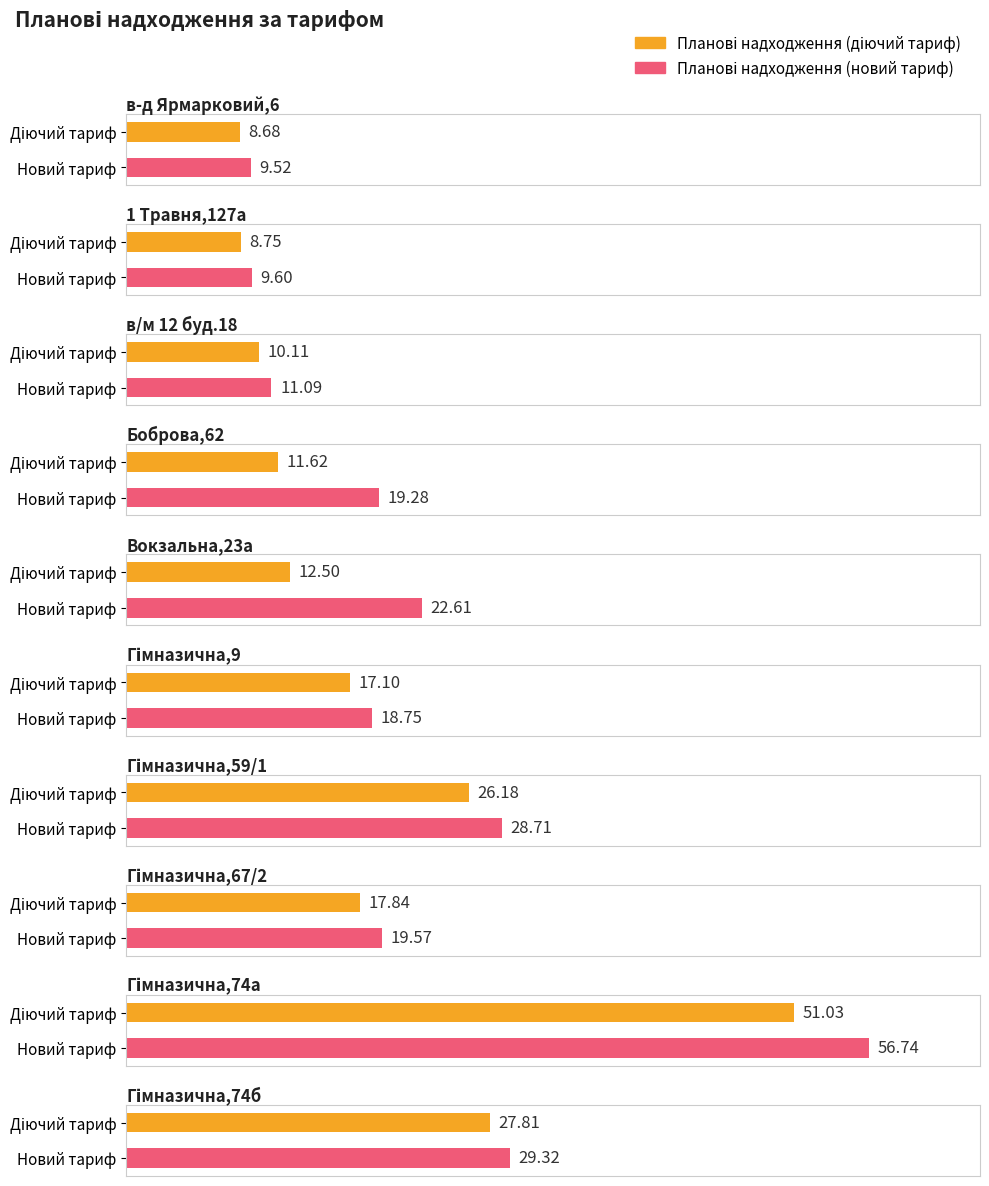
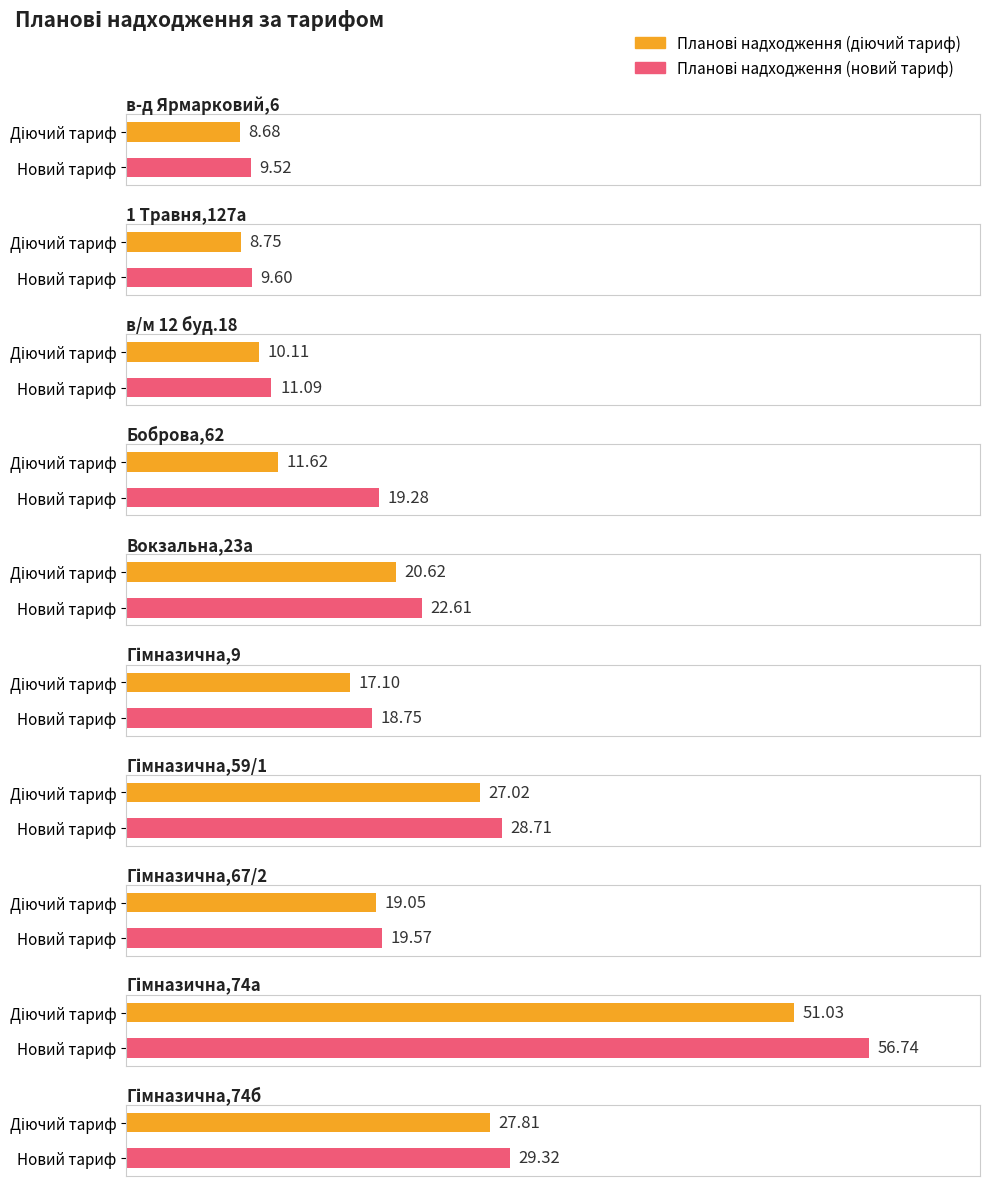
Вокзальна,23а, Діючий тариф: 12.50 -> 20.62
Гімназична,59/1, Діючий тариф: 26.18 -> 27.02
Гімназична,67/2, Діючий тариф: 17.84 -> 19.05
